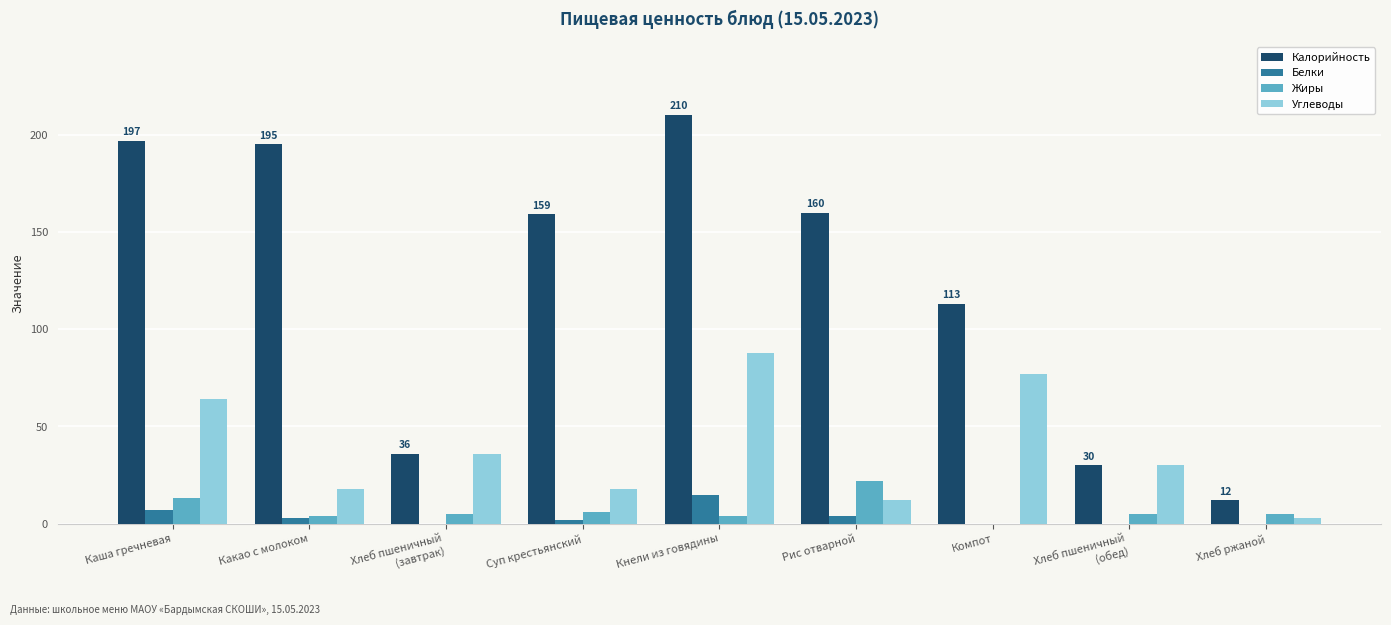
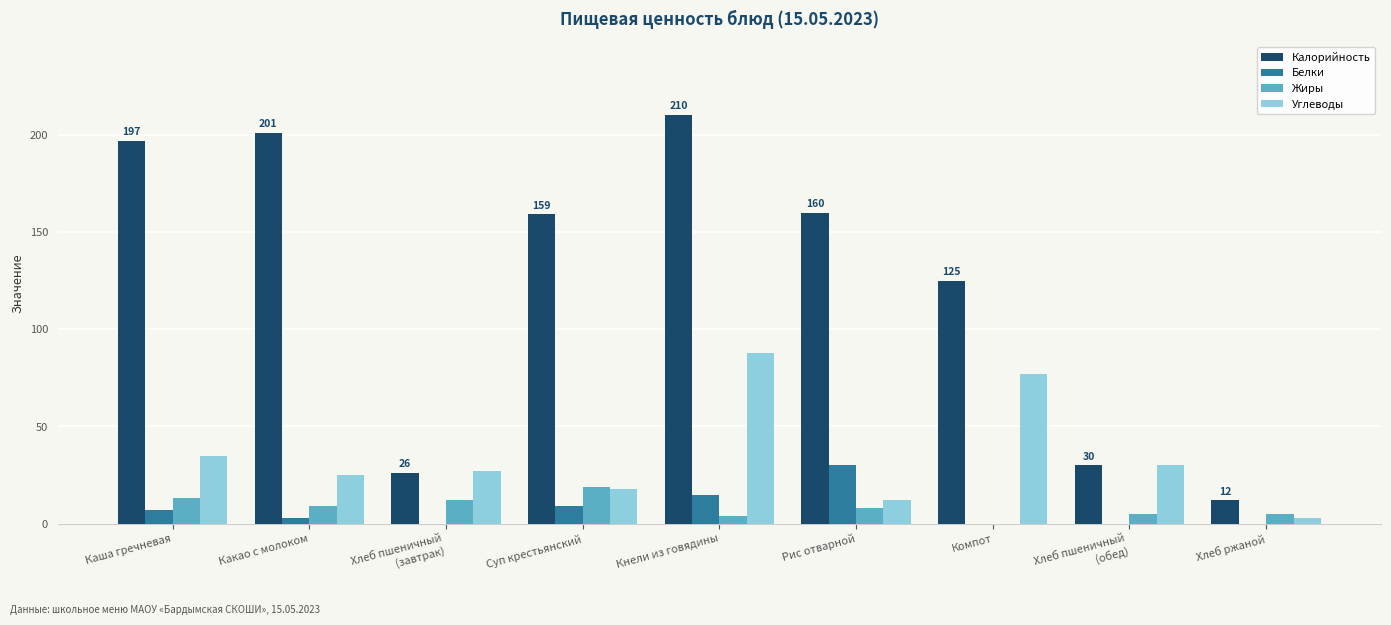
Углеводы, Каша гречневая: 64 -> 35
Калорийность, Какао с молоком: 195 -> 201
Жиры, Какао с молоком: 4 -> 9
Углеводы, Какао с молоком: 18 -> 25
Калорийность, Хлеб пшеничный (завтрак): 36 -> 26
Жиры, Хлеб пшеничный (завтрак): 5 -> 12
Углеводы, Хлеб пшеничный (завтрак): 36 -> 27
Белки, Суп крестьянский: 2 -> 9
Жиры, Суп крестьянский: 6 -> 19
Белки, Рис отварной: 4 -> 30
Жиры, Рис отварной: 22 -> 8
Калорийность, Компот: 113 -> 125
